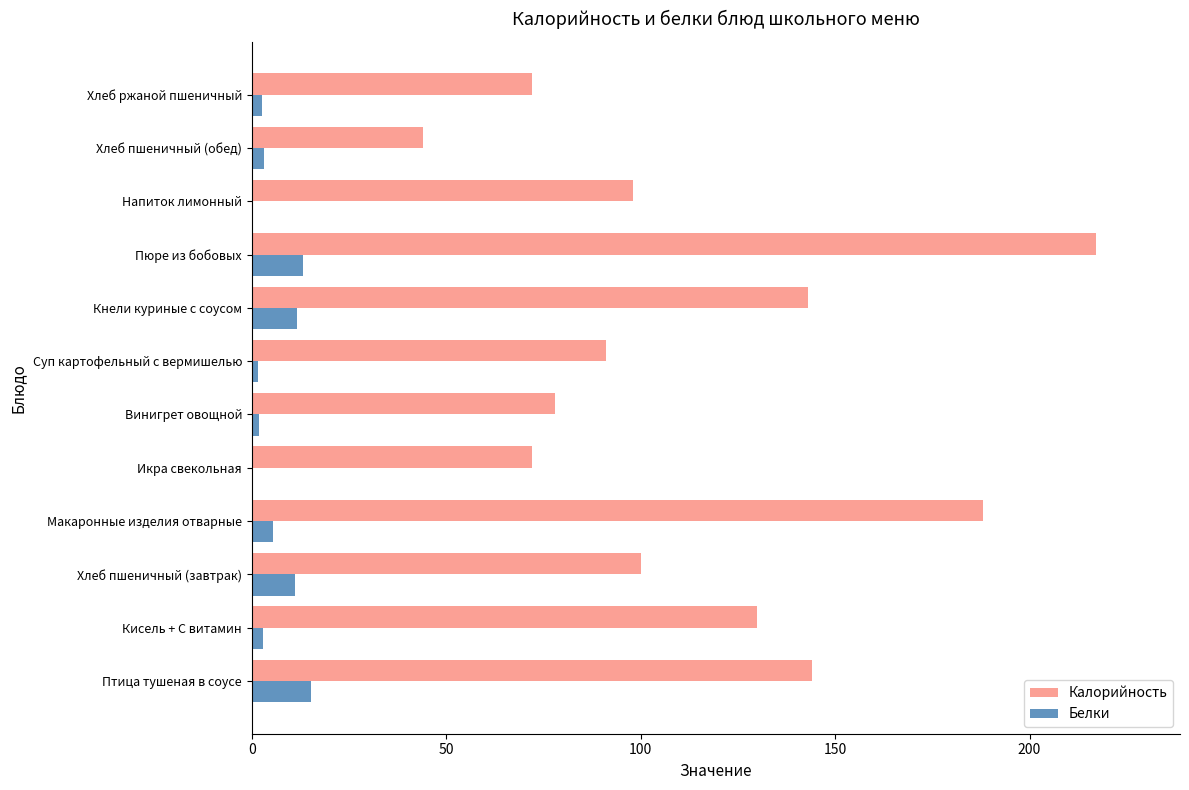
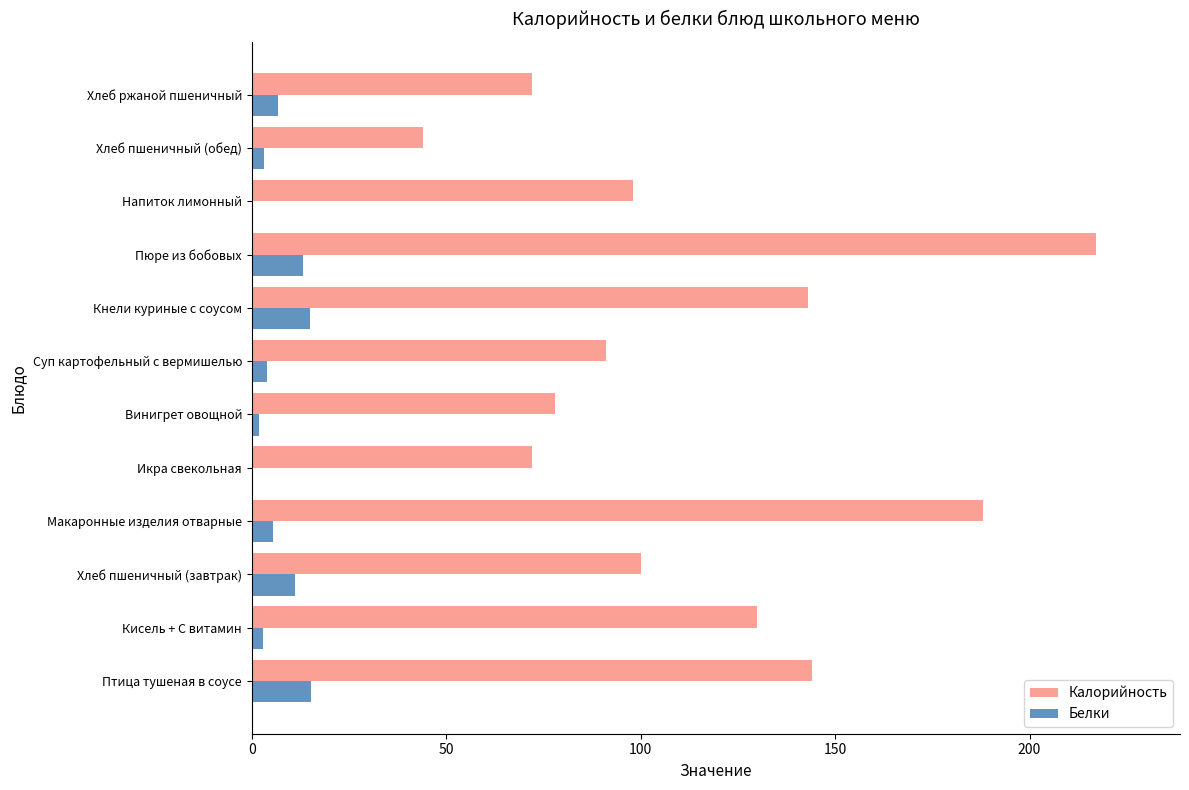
Белки, Хлеб ржаной пшеничный: 3 -> 7
Белки, Кнели куриные с соусом: 12 -> 15
Белки, Суп картофельный с вермишелью: 2 -> 4
